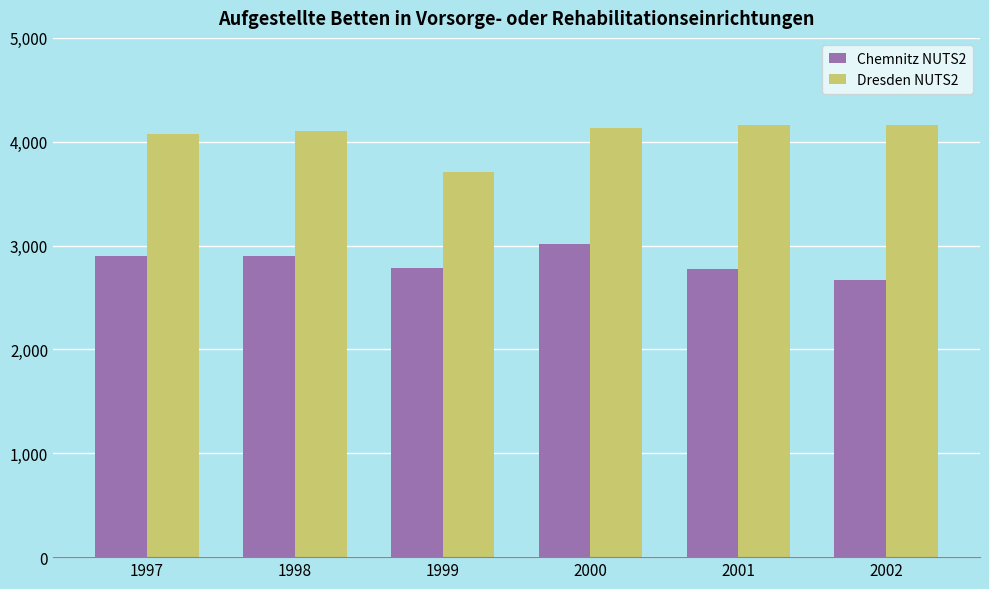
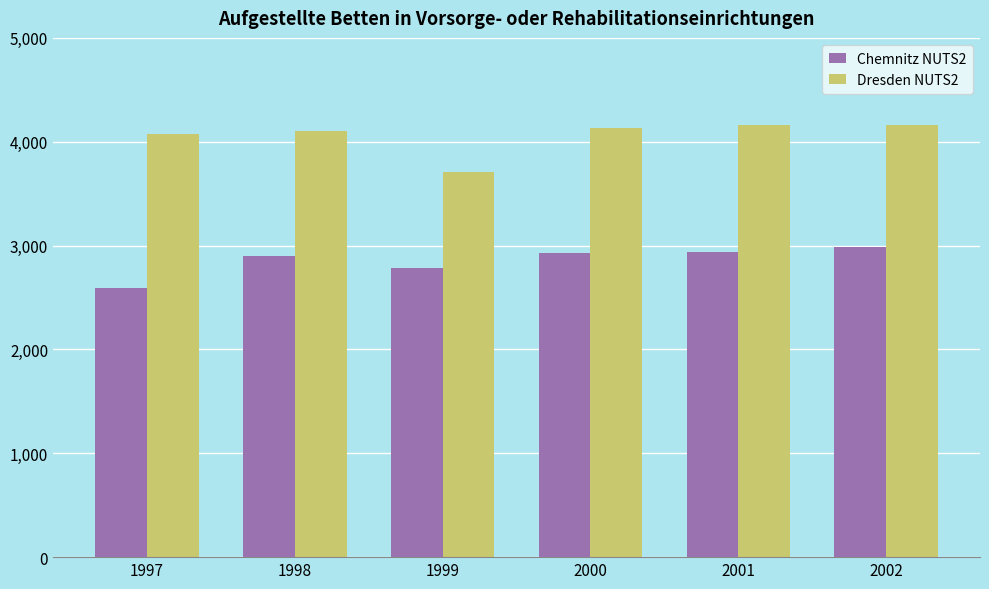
Chemnitz NUTS2, 1997: 2,900 -> 2,590
Chemnitz NUTS2, 2000: 3,010 -> 2,930
Chemnitz NUTS2, 2001: 2,770 -> 2,940
Chemnitz NUTS2, 2002: 2,670 -> 2,990
